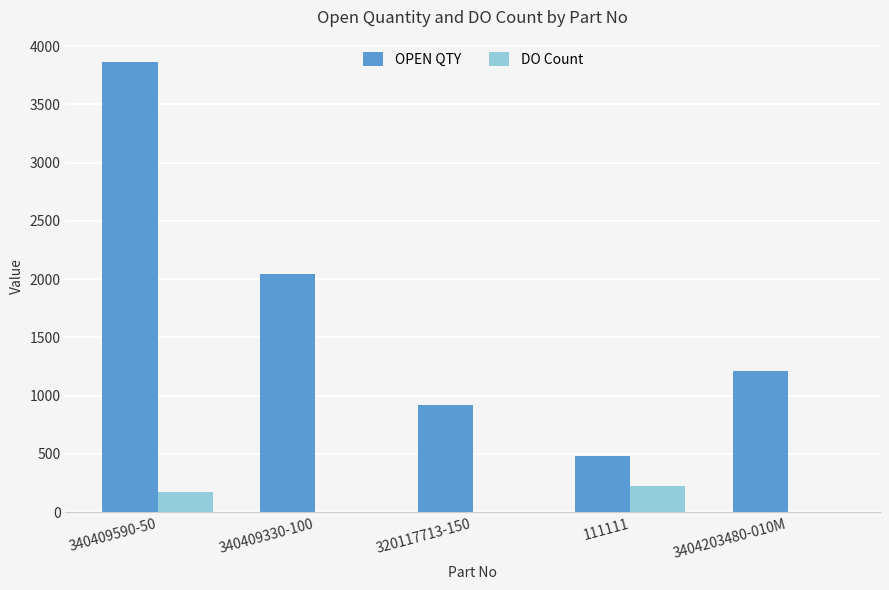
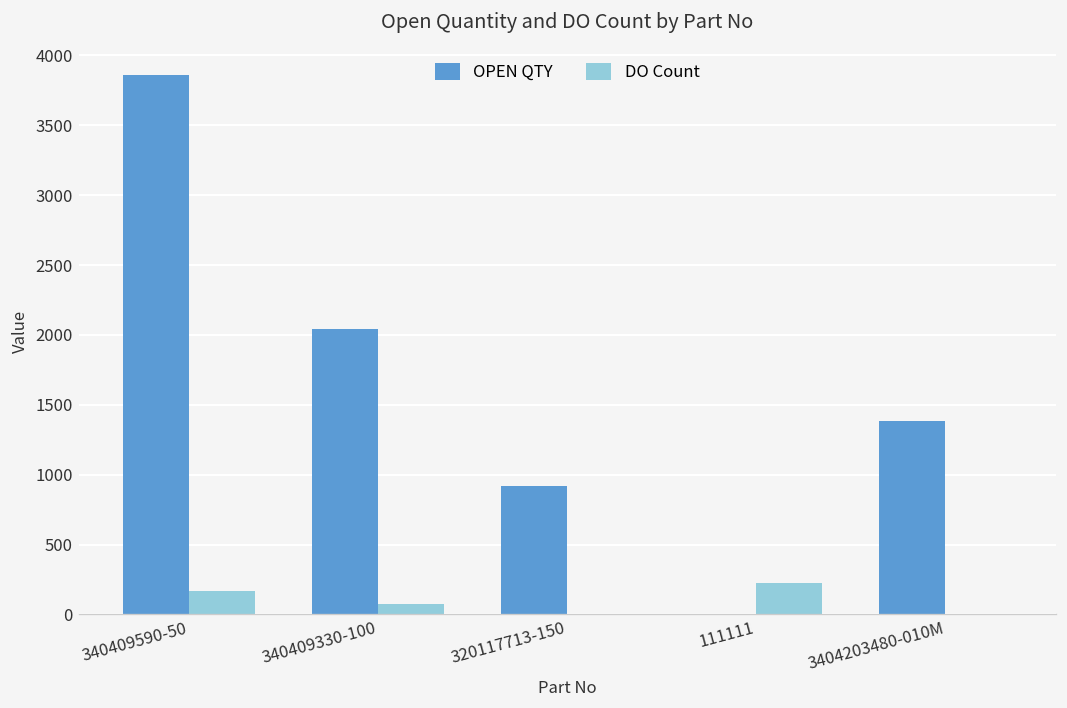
DO Count, 340409330-100: 0 -> 80
OPEN QTY, 111111: 480 -> 0
OPEN QTY, 3404203480-010M: 1210 -> 1380
